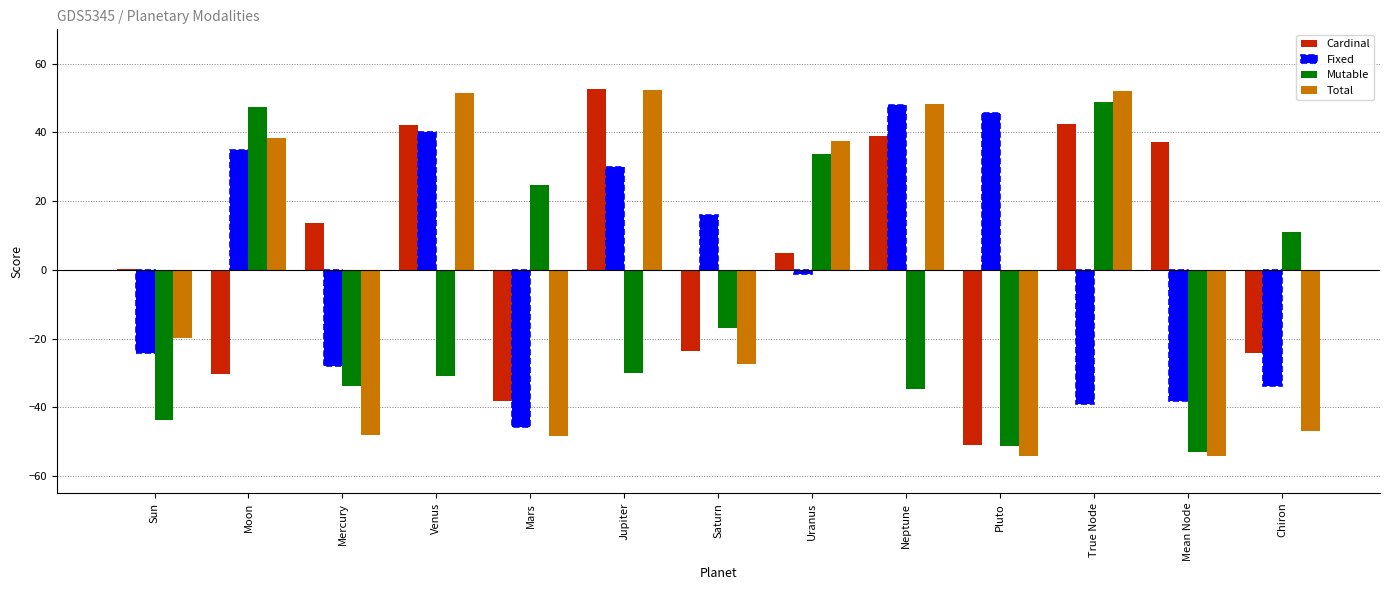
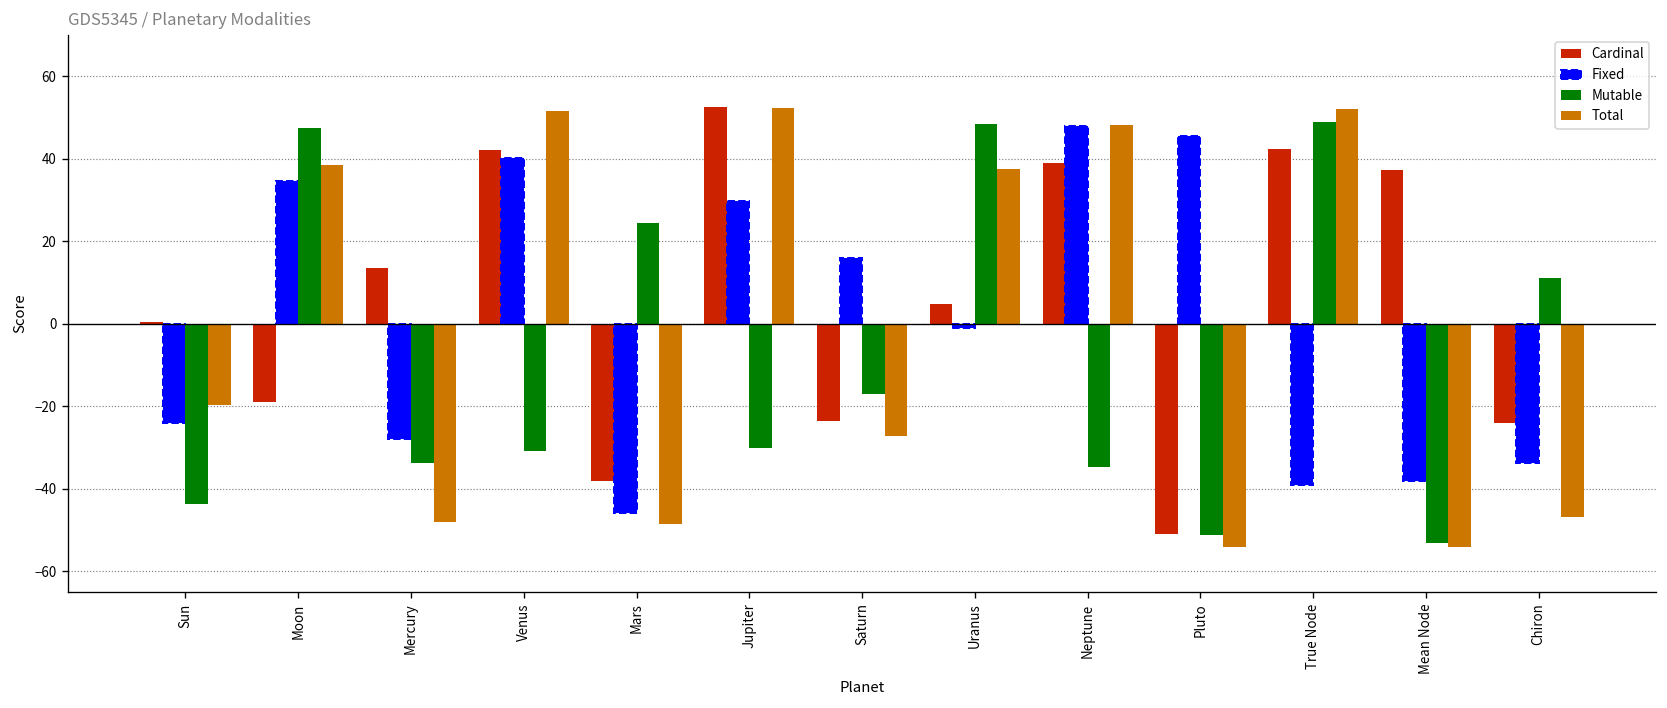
Cardinal, Moon: -30 -> -19
Mutable, Uranus: 34 -> 49
